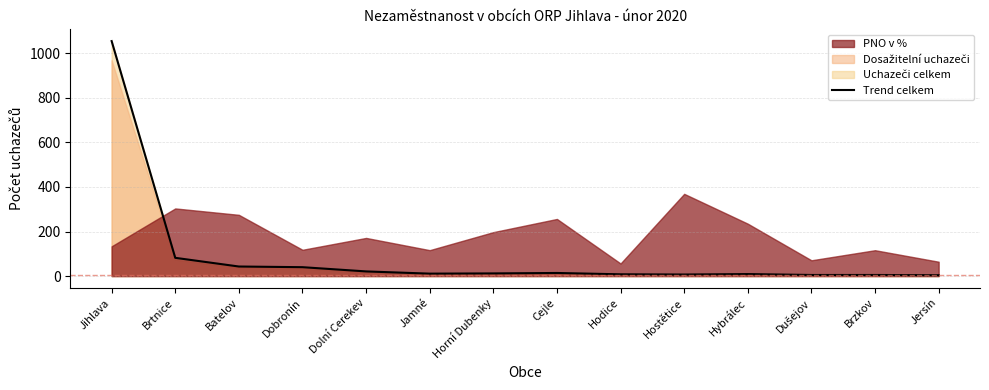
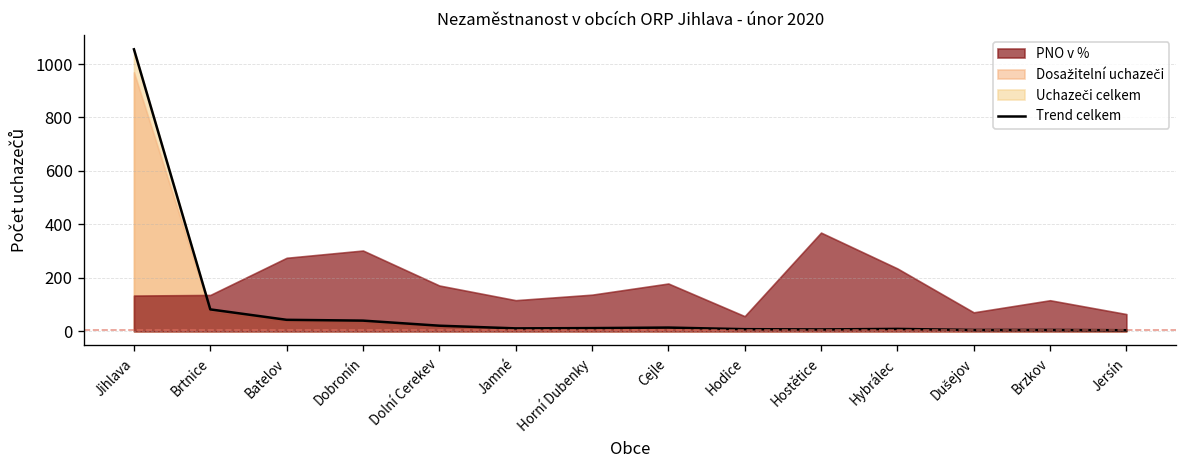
PNO v %, Brtnice: 300 -> 140
PNO v %, Dobronín: 120 -> 300
PNO v %, Horní Dubenky: 200 -> 140
PNO v %, Cejle: 260 -> 180
